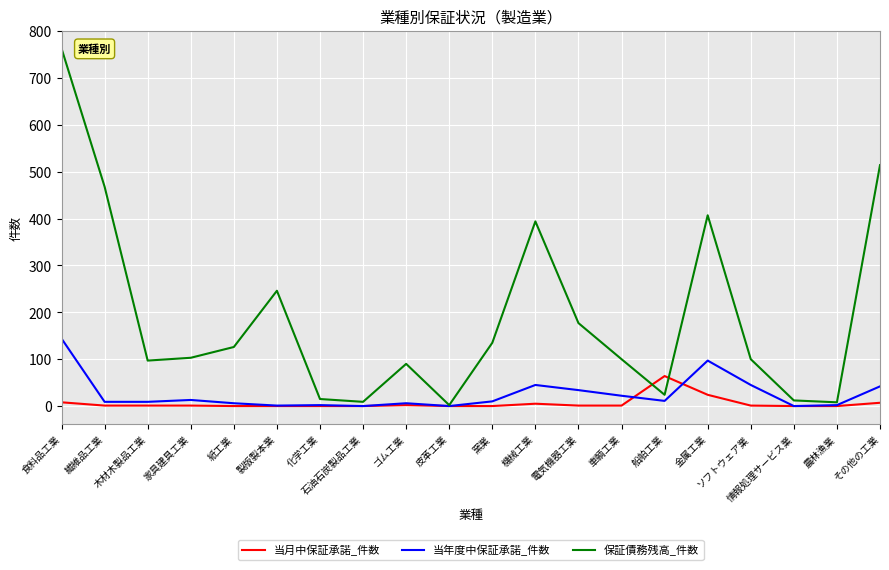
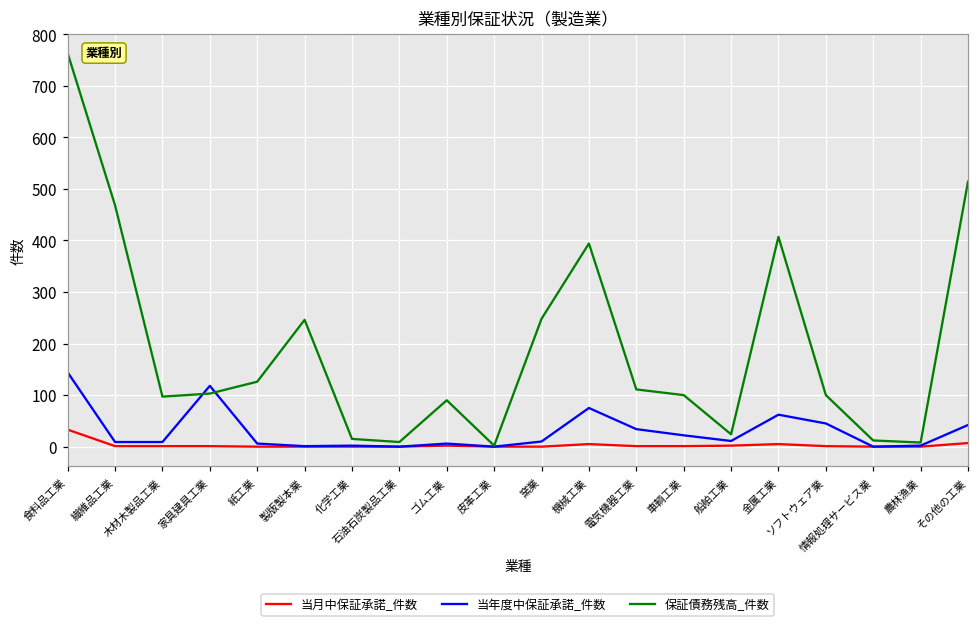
当月中保証承諾_件数, 食料品工業: 10 -> 30
当年度中保証承諾_件数, 家具建具工業: 10 -> 120
保証債務残高_件数, 窯業: 140 -> 250
当年度中保証承諾_件数, 機械工業: 50 -> 80
保証債務残高_件数, 電気機器工業: 180 -> 110
当月中保証承諾_件数, 船舶工業: 60 -> 0
当月中保証承諾_件数, 金属工業: 20 -> 10
当年度中保証承諾_件数, 金属工業: 100 -> 60
